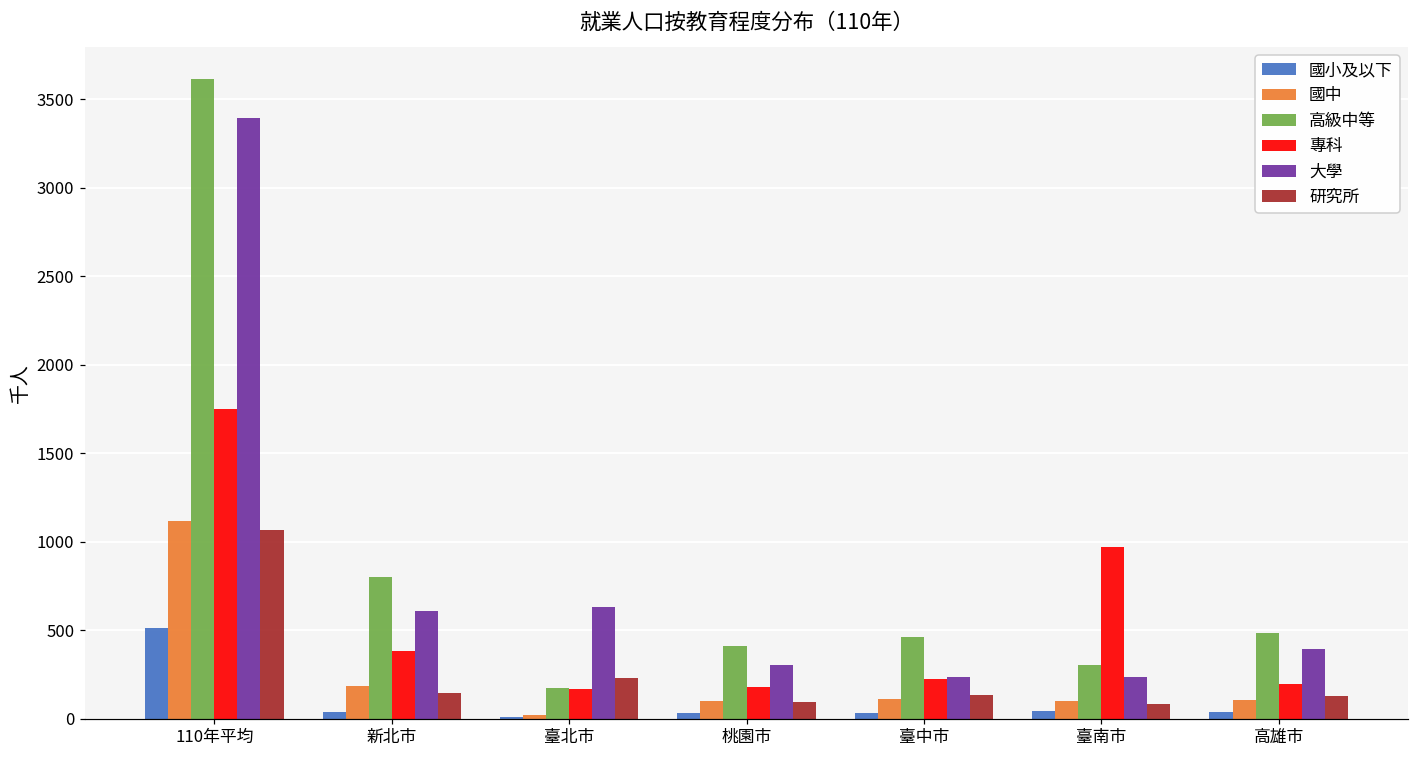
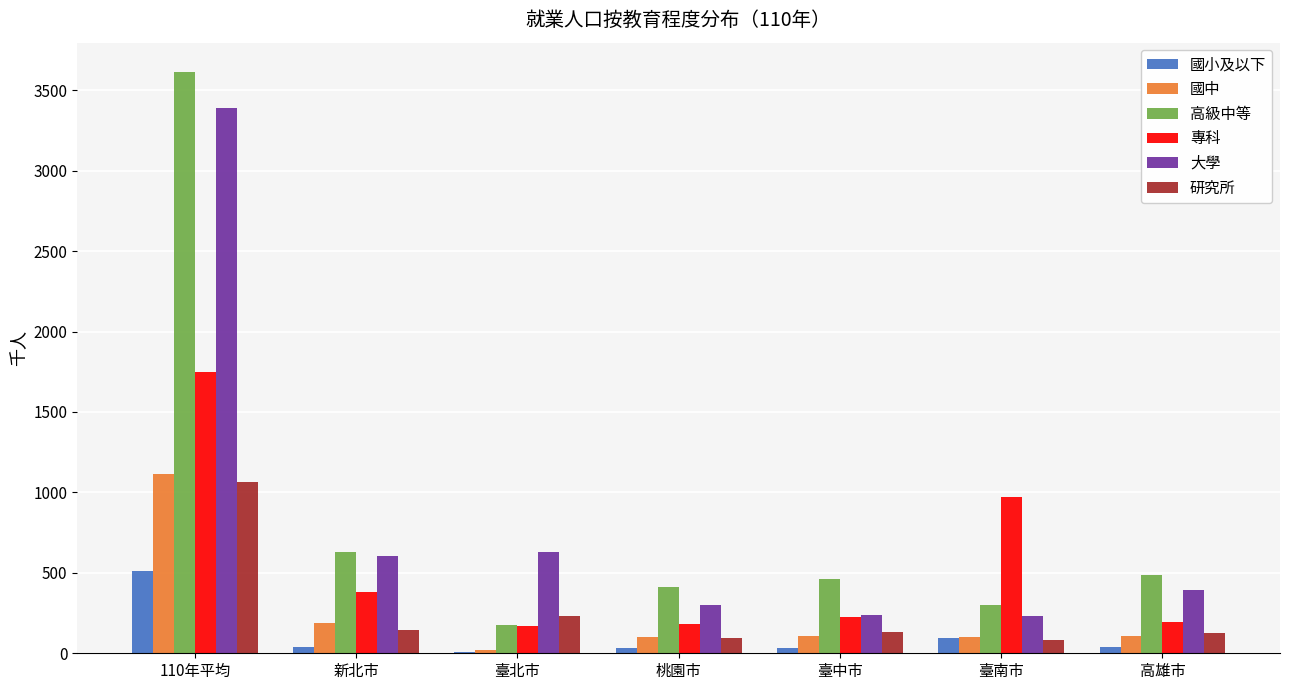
高級中等, 新北市: 800 -> 630
國小及以下, 臺南市: 40 -> 100
